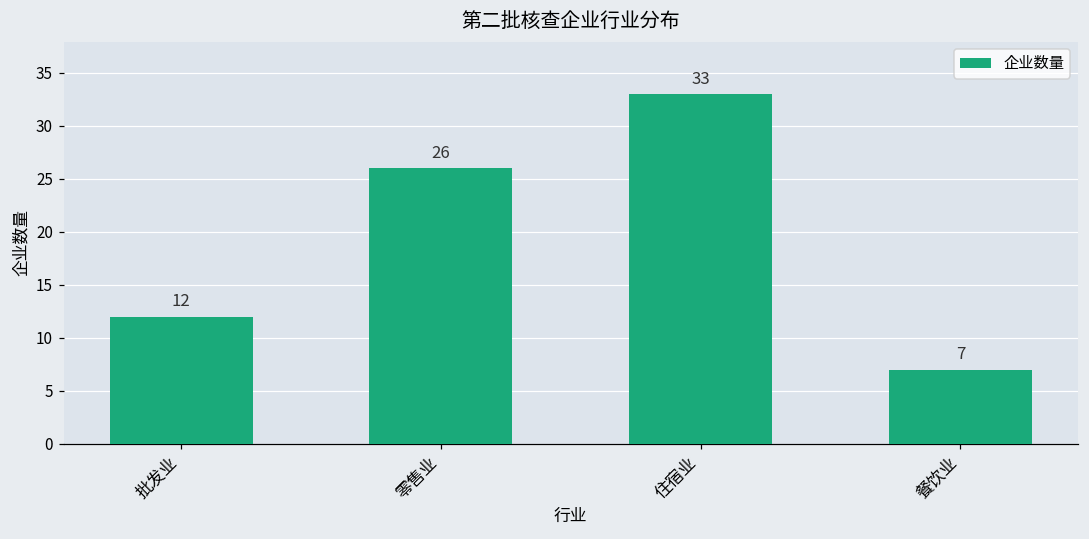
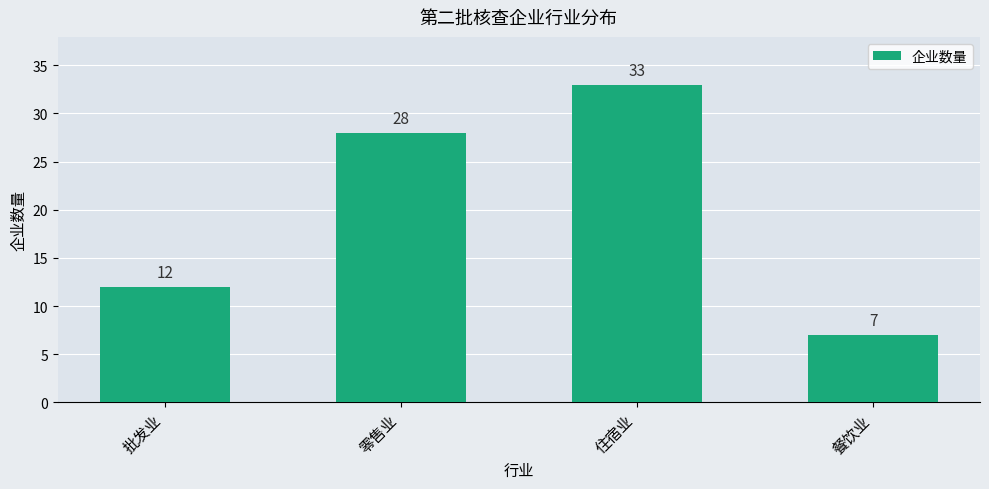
零售业: 26 -> 28
